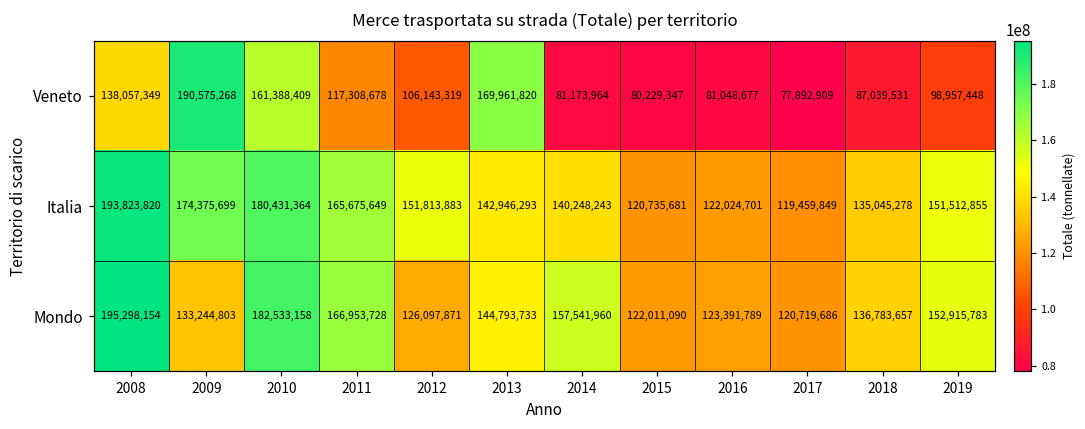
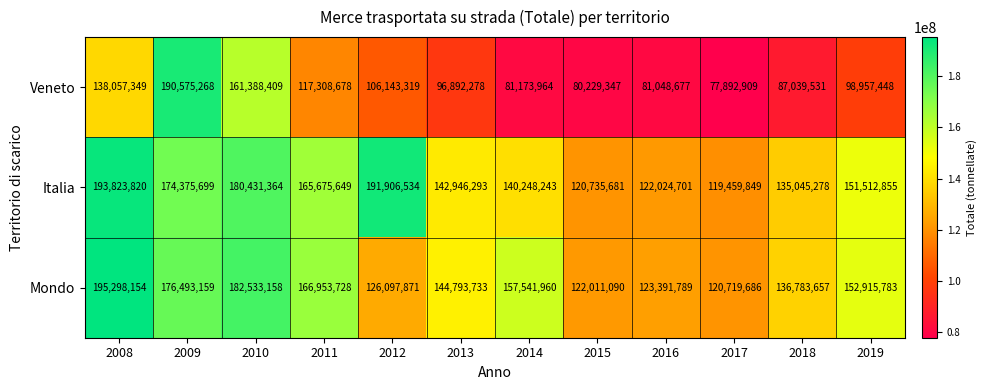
Veneto, 2013: 169,961,820 -> 96,892,278
Italia, 2012: 151,813,883 -> 191,906,534
Mondo, 2009: 133,244,803 -> 176,493,159
